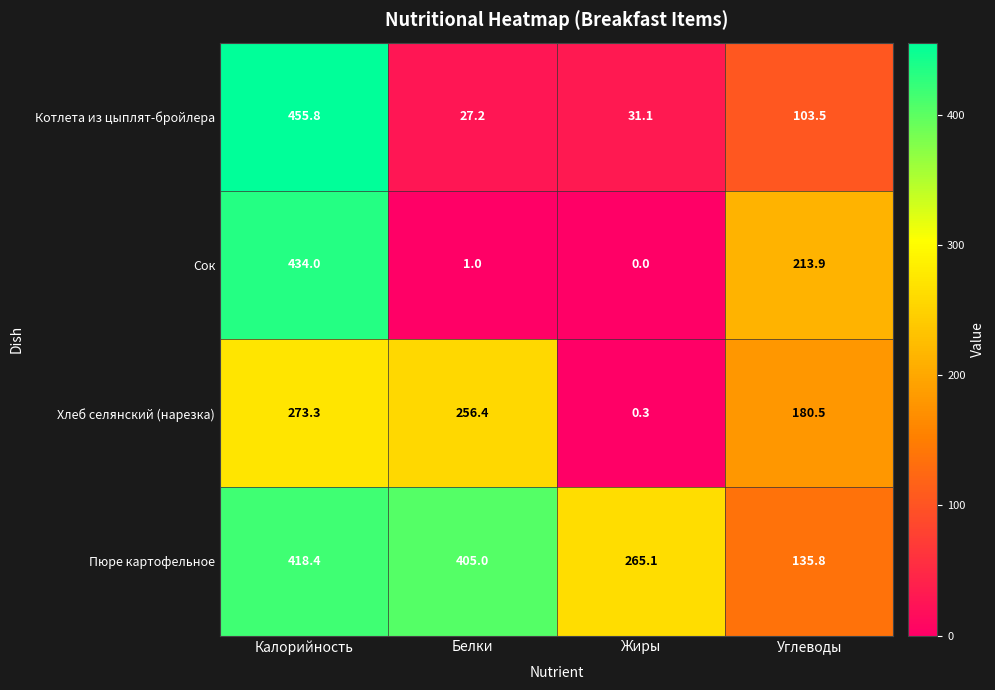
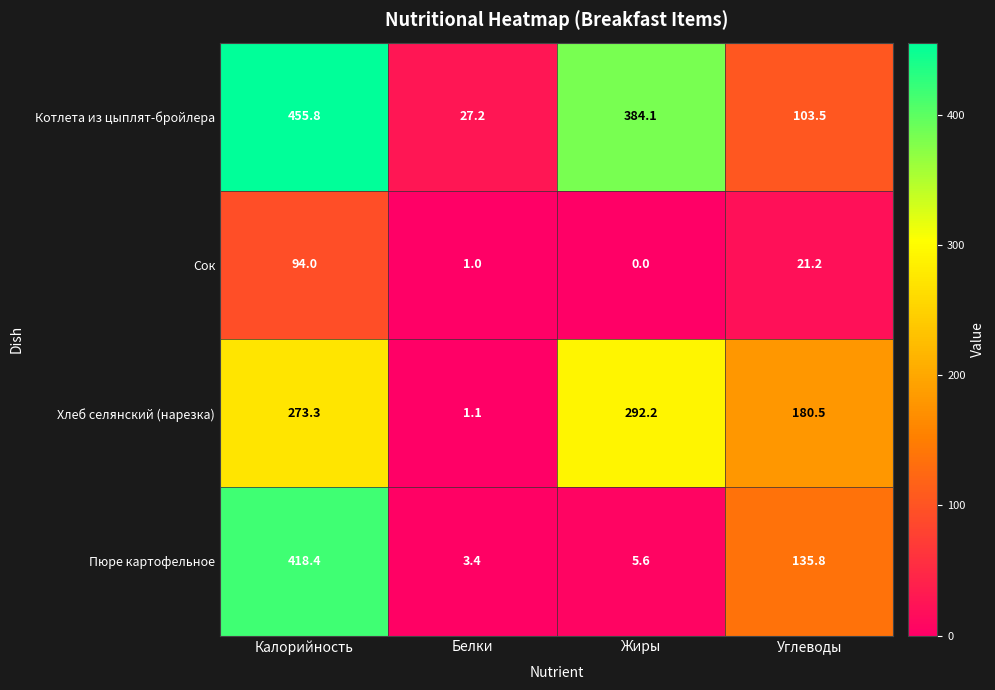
Котлета из цыплят-бройлера, Жиры: 31.1 -> 384.1
Сок, Калорийность: 434.0 -> 94.0
Сок, Углеводы: 213.9 -> 21.2
Хлеб селянский (нарезка), Белки: 256.4 -> 1.1
Хлеб селянский (нарезка), Жиры: 0.3 -> 292.2
Пюре картофельное, Белки: 405.0 -> 3.4
Пюре картофельное, Жиры: 265.1 -> 5.6
